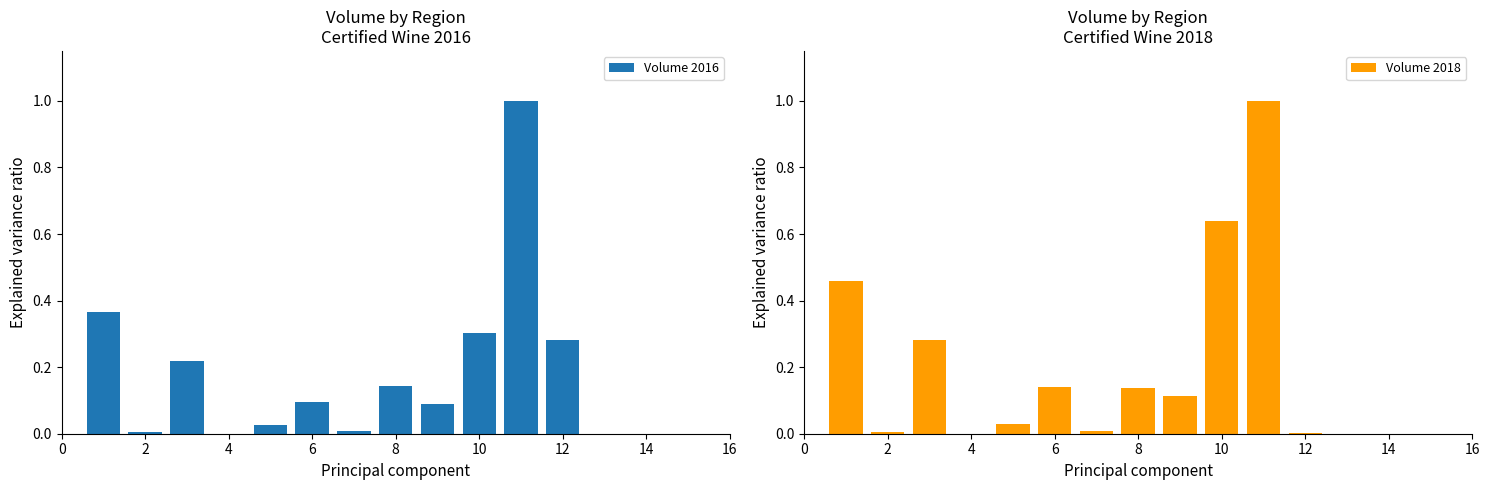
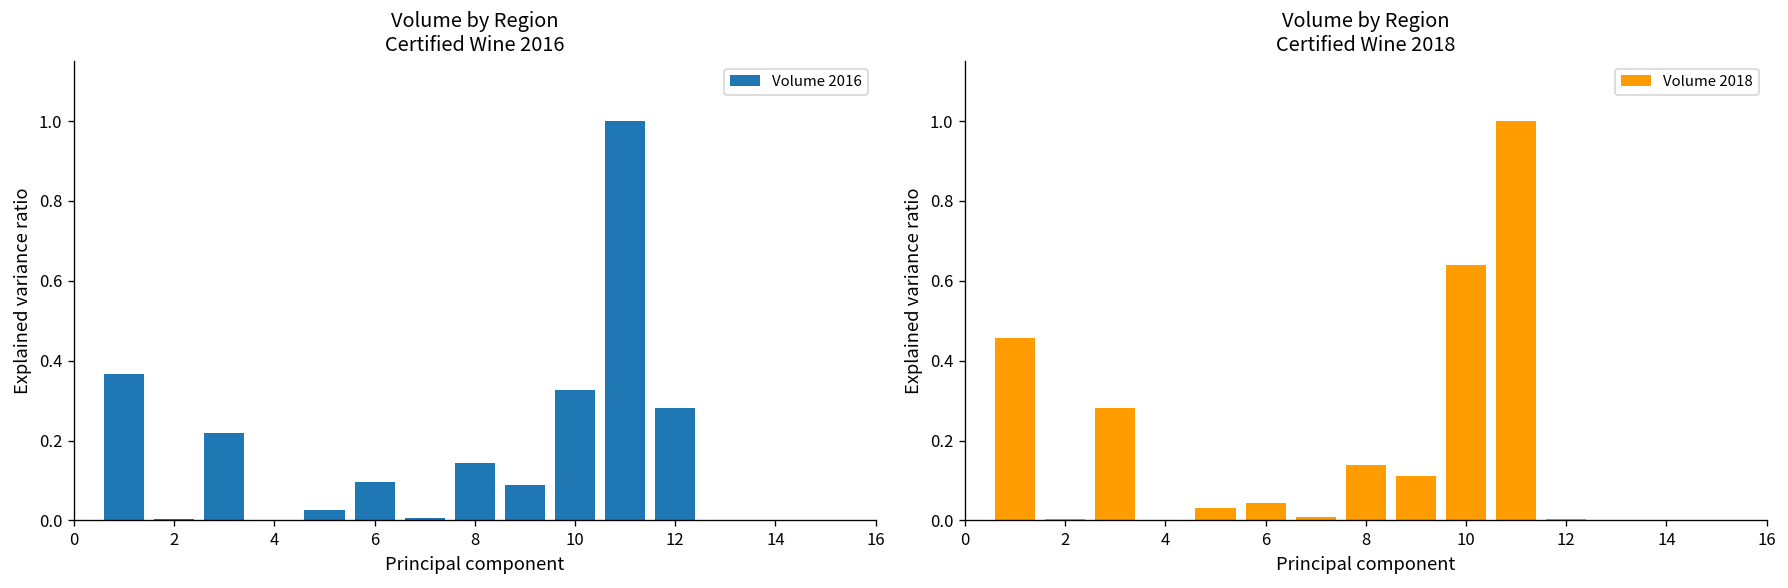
Volume by Region Certified Wine 2016, 10: 0.30 -> 0.33
Volume by Region Certified Wine 2018, 6: 0.14 -> 0.04
